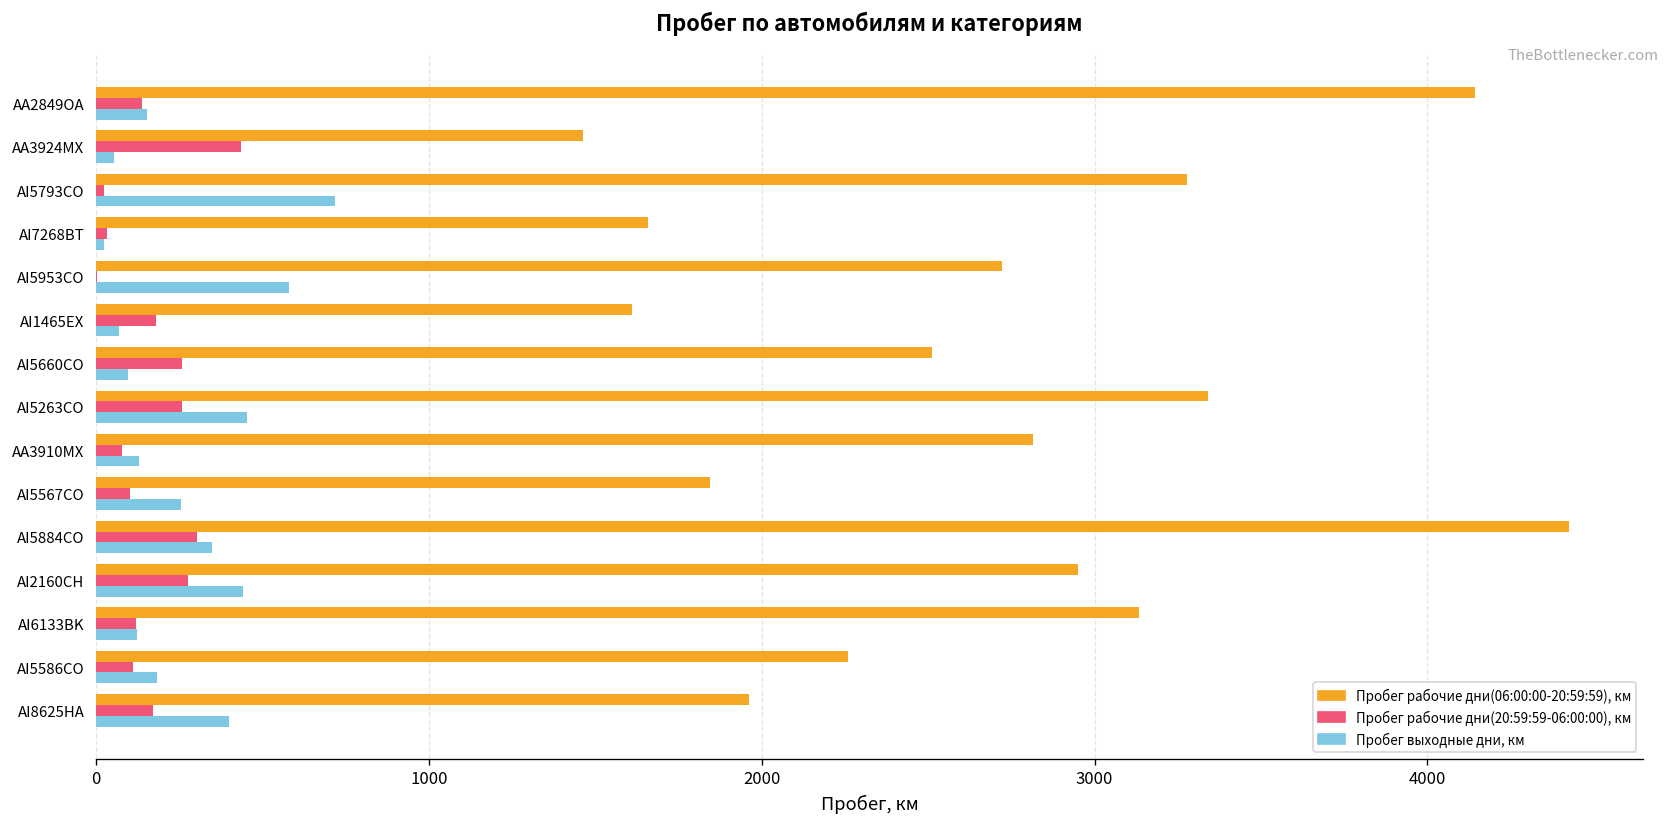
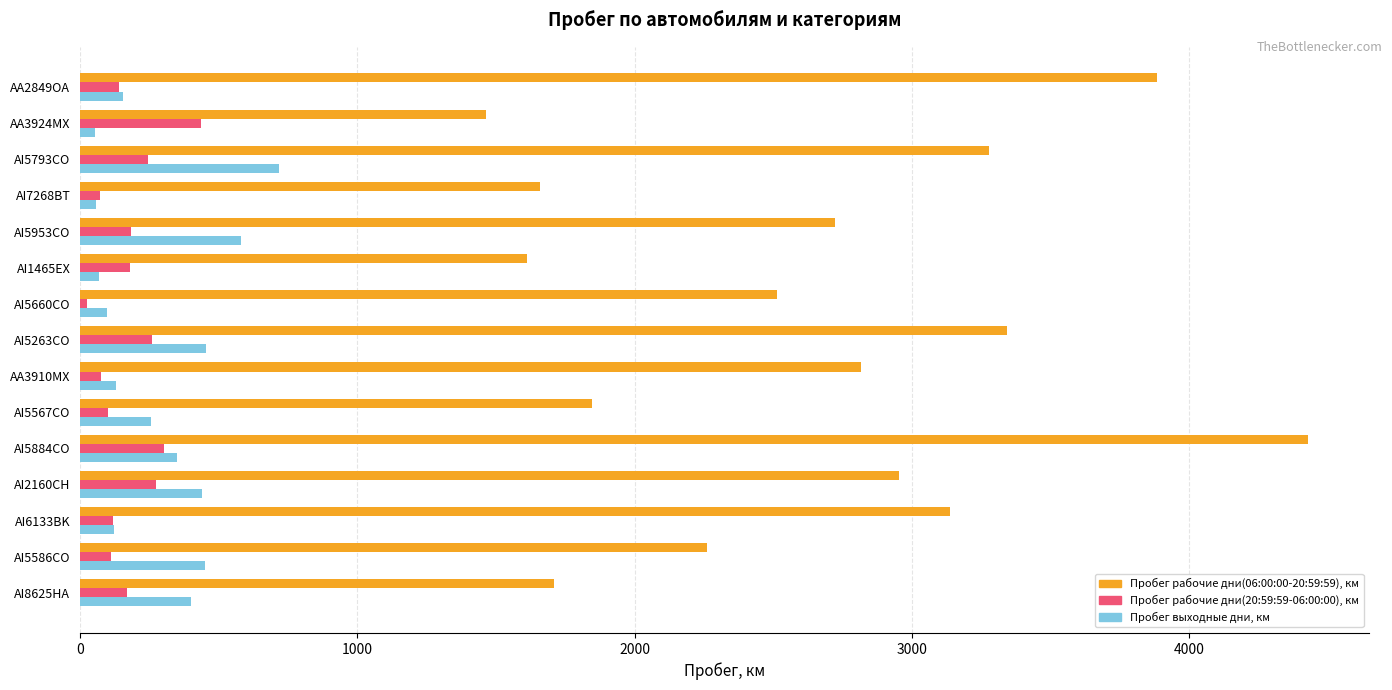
Пробег рабочие дни(06:00:00-20:59:59), км, AA2849OA: 4140 -> 3880
Пробег рабочие дни(20:59:59-06:00:00), км, AI5793CO: 20 -> 250
Пробег рабочие дни(20:59:59-06:00:00), км, AI7268BT: 30 -> 70
Пробег выходные дни, км, AI7268BT: 20 -> 60
Пробег рабочие дни(20:59:59-06:00:00), км, AI5953CO: 0 -> 180
Пробег рабочие дни(20:59:59-06:00:00), км, AI5660CO: 260 -> 20
Пробег выходные дни, км, AI5586CO: 180 -> 450
Пробег рабочие дни(06:00:00-20:59:59), км, AI8625HA: 1960 -> 1710
